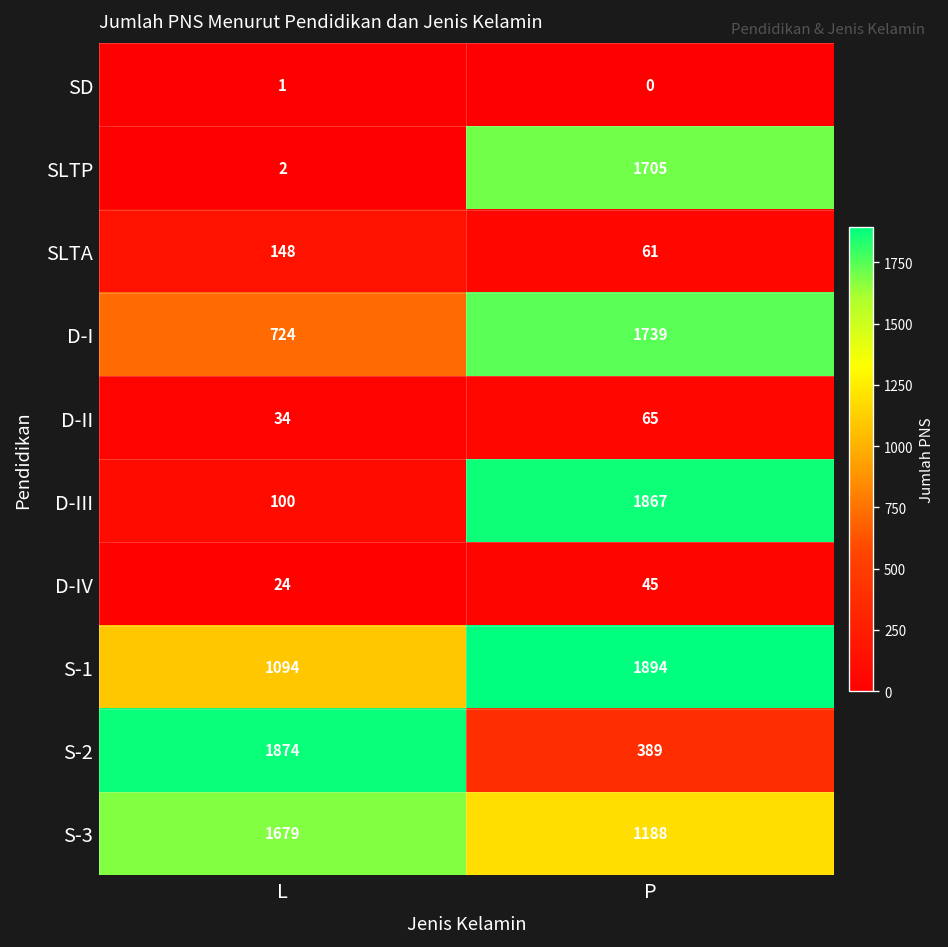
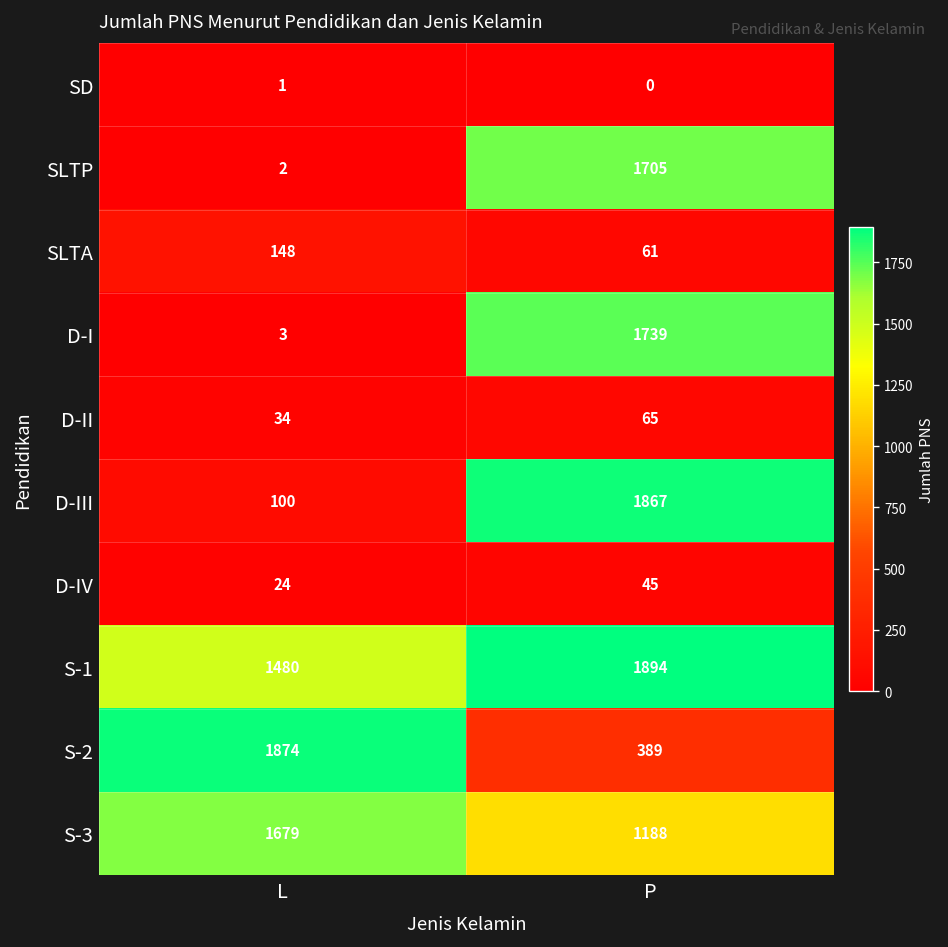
D-I, L: 724 -> 3
S-1, L: 1094 -> 1480
